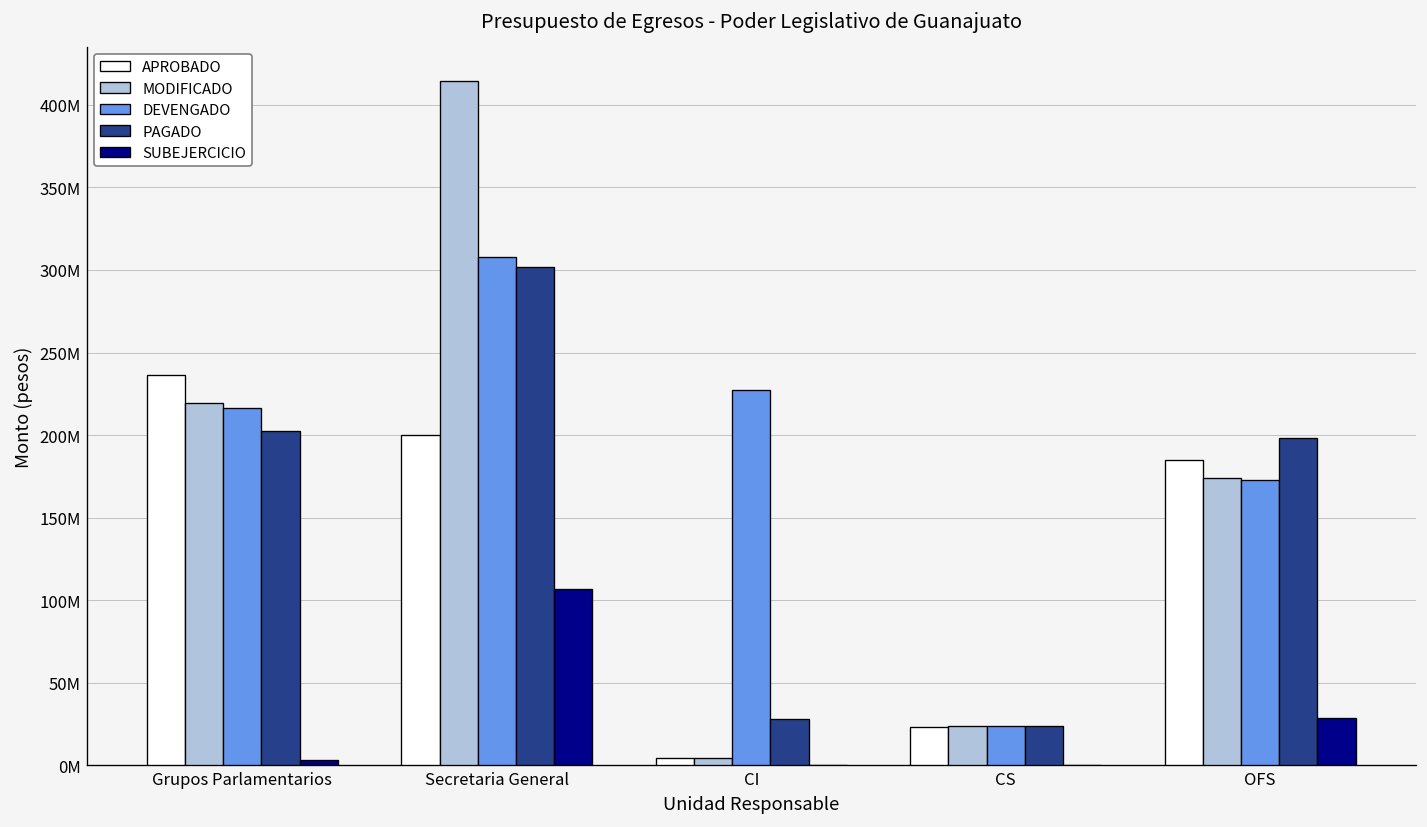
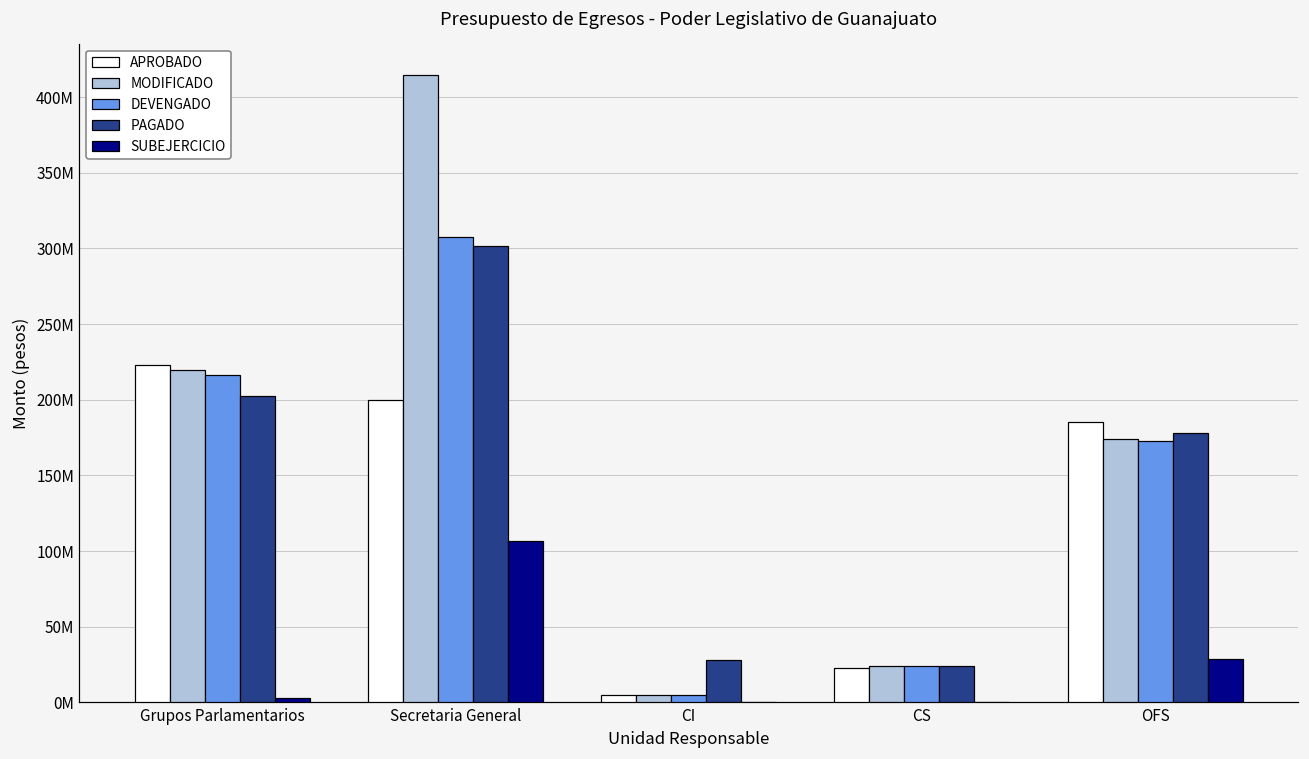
APROBADO, Grupos Parlamentarios: 237000000 -> 223000000
DEVENGADO, CI: 227000000 -> 5000000
PAGADO, OFS: 199000000 -> 178000000
